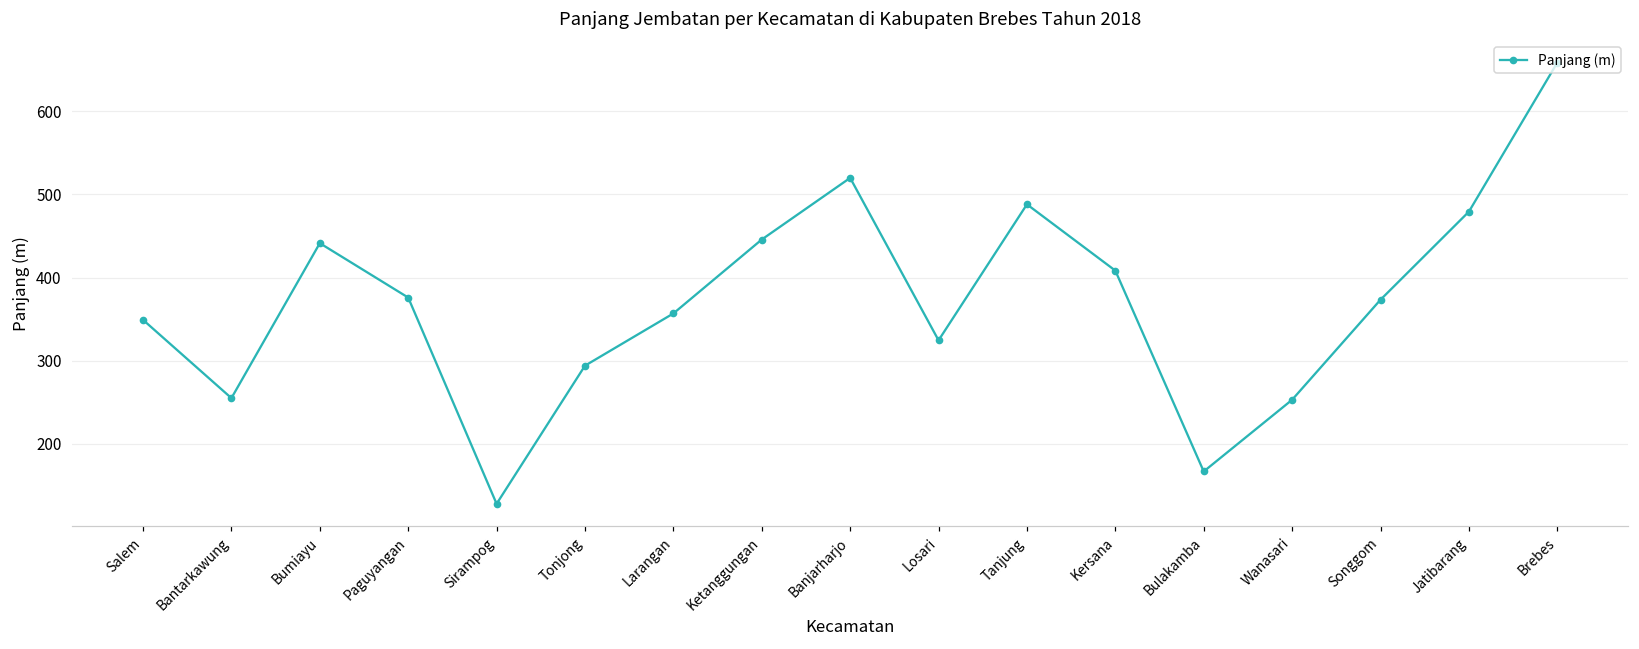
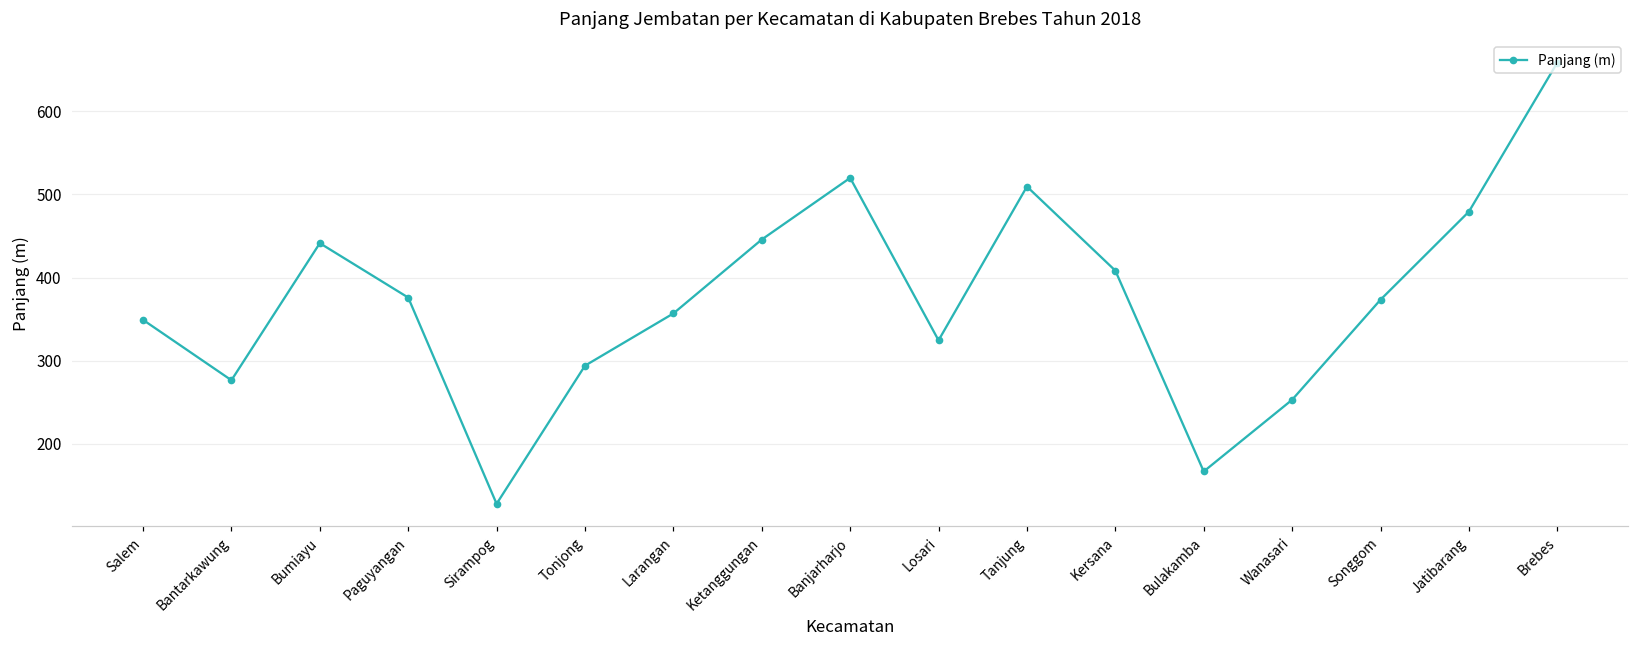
Bantarkawung: 260 -> 280
Tanjung: 490 -> 510
